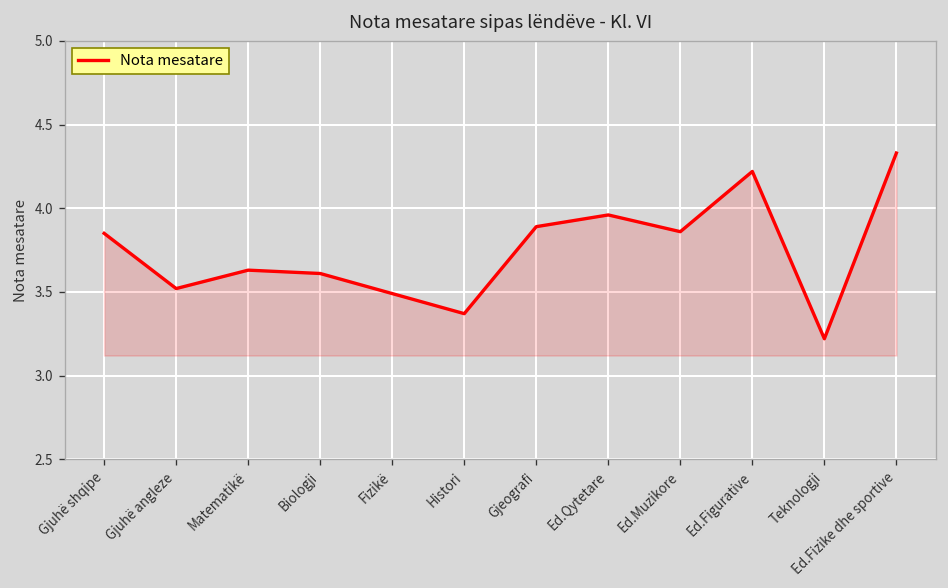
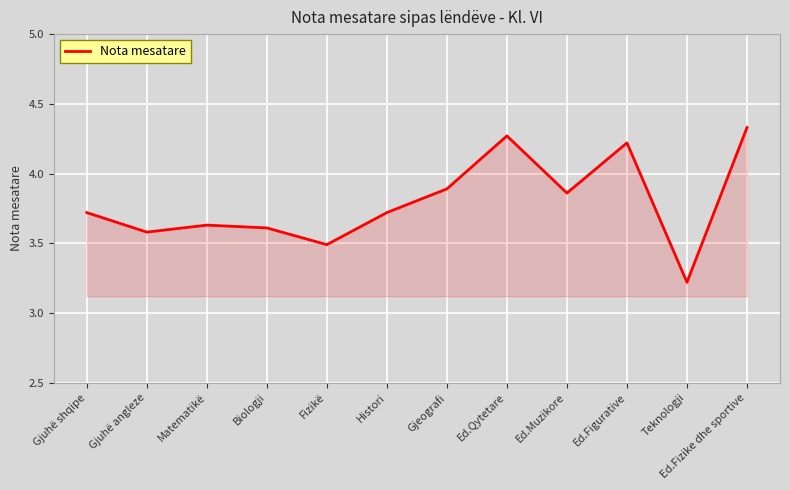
Gjuhë shqipe: 3.85 -> 3.72
Gjuhë angleze: 3.52 -> 3.58
Histori: 3.37 -> 3.72
Ed.Qytetare: 3.96 -> 4.27
